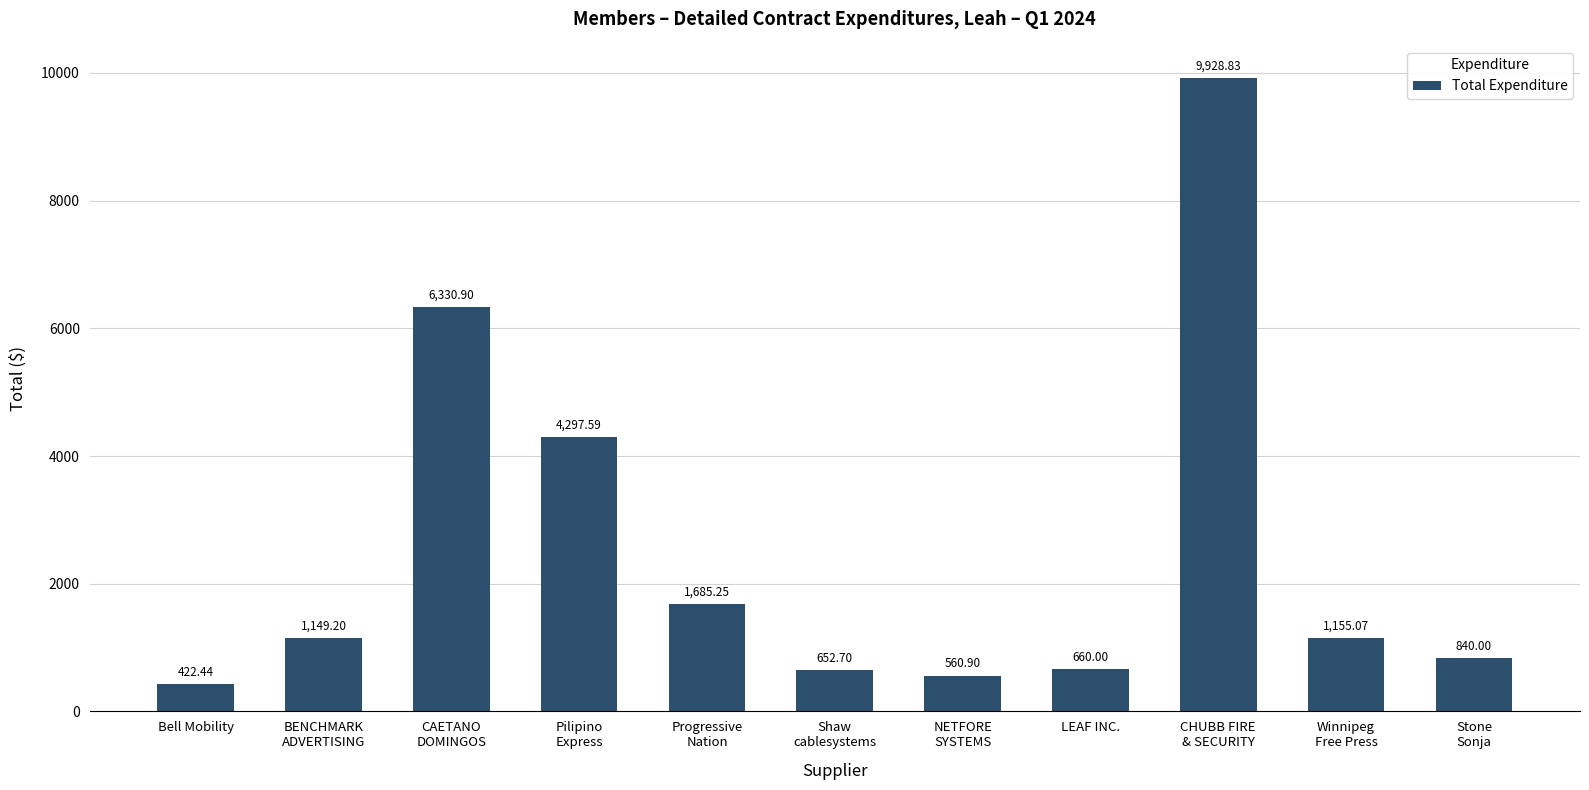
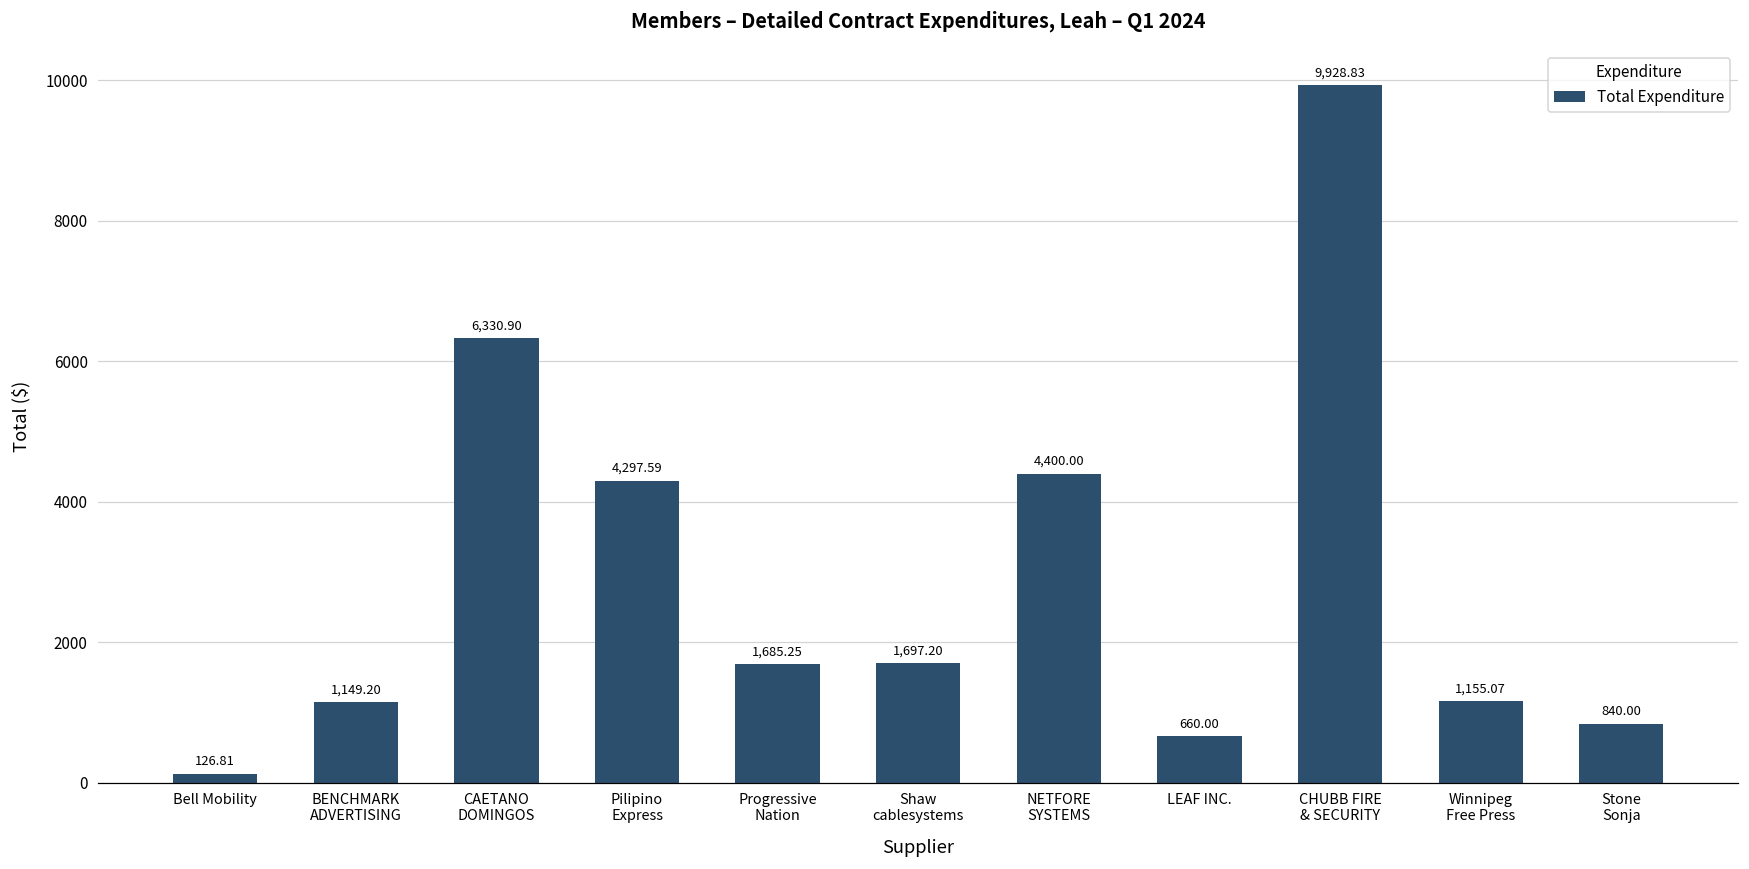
Bell Mobility: 422.44 -> 126.81
Shaw cablesystems: 652.70 -> 1,697.20
NETFORE SYSTEMS: 560.90 -> 4,400.00
